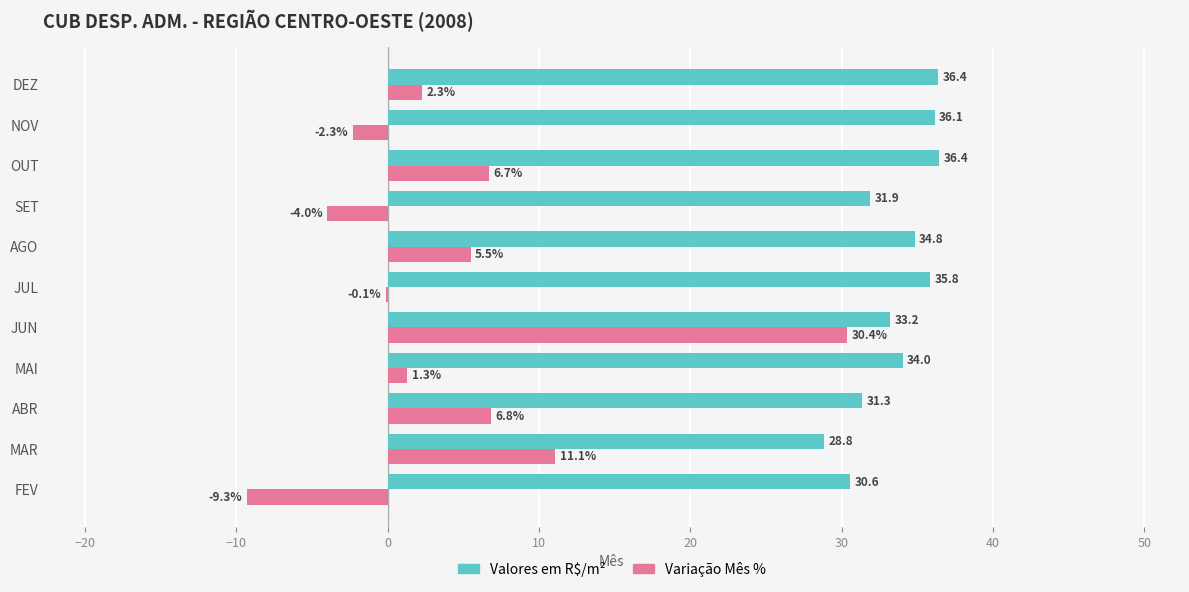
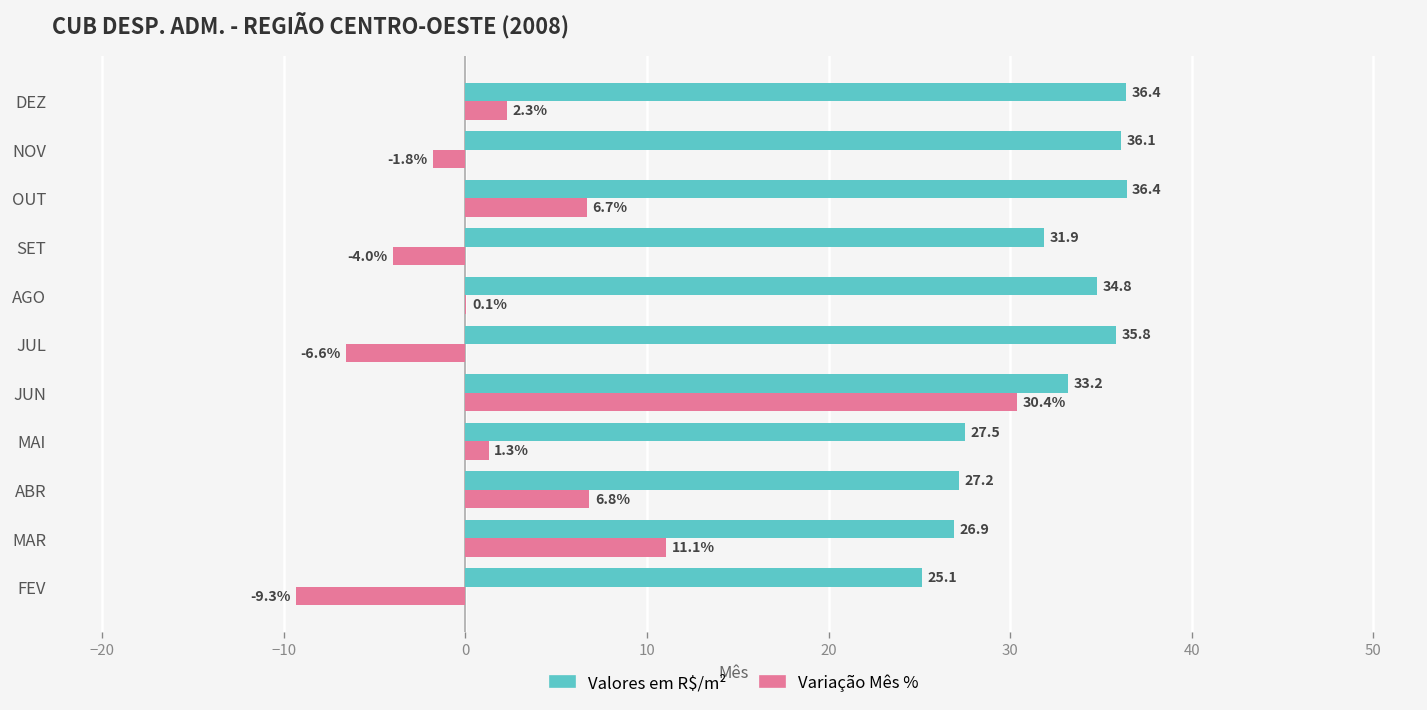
Variação Mês %, NOV: -2.3% -> -1.8%
Variação Mês %, AGO: 5.5% -> 0.1%
Variação Mês %, JUL: -0.1% -> -6.6%
Valores em R$/m², MAI: 34.0 -> 27.5
Valores em R$/m², ABR: 31.3 -> 27.2
Valores em R$/m², MAR: 28.8 -> 26.9
Valores em R$/m², FEV: 30.6 -> 25.1
